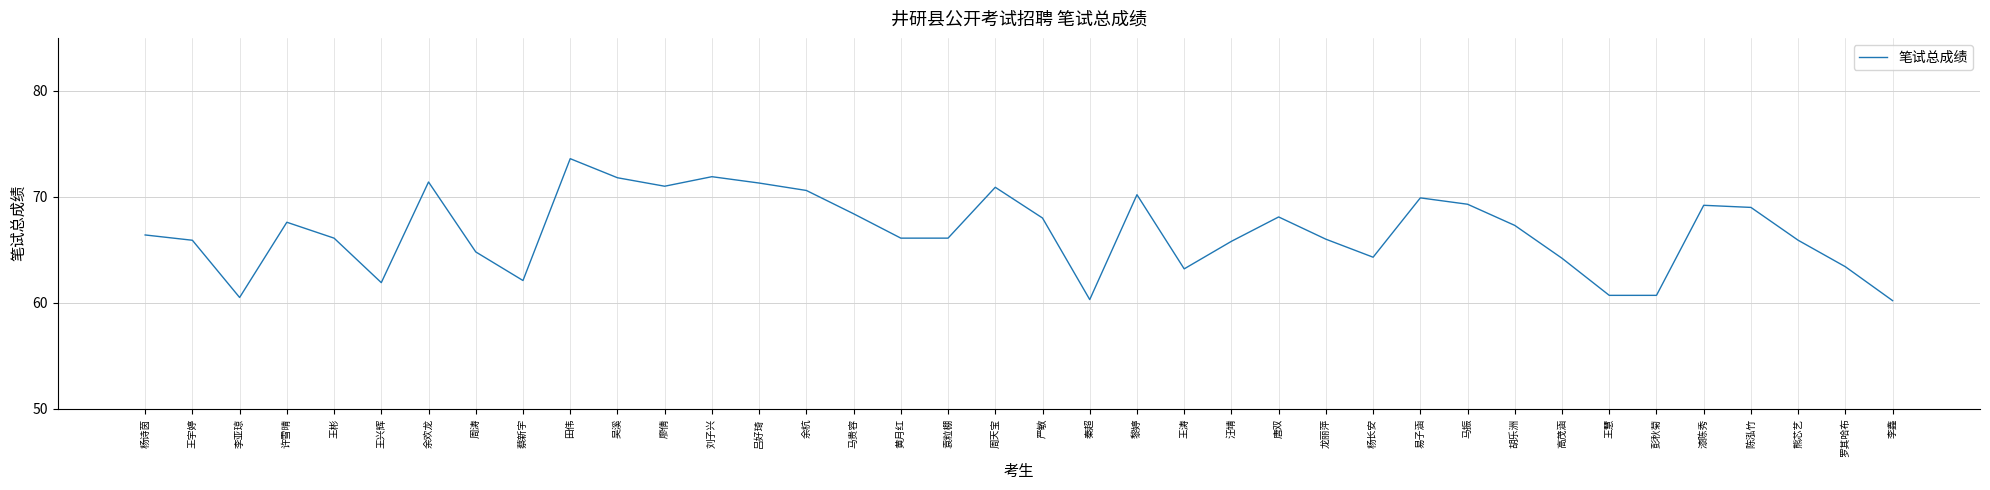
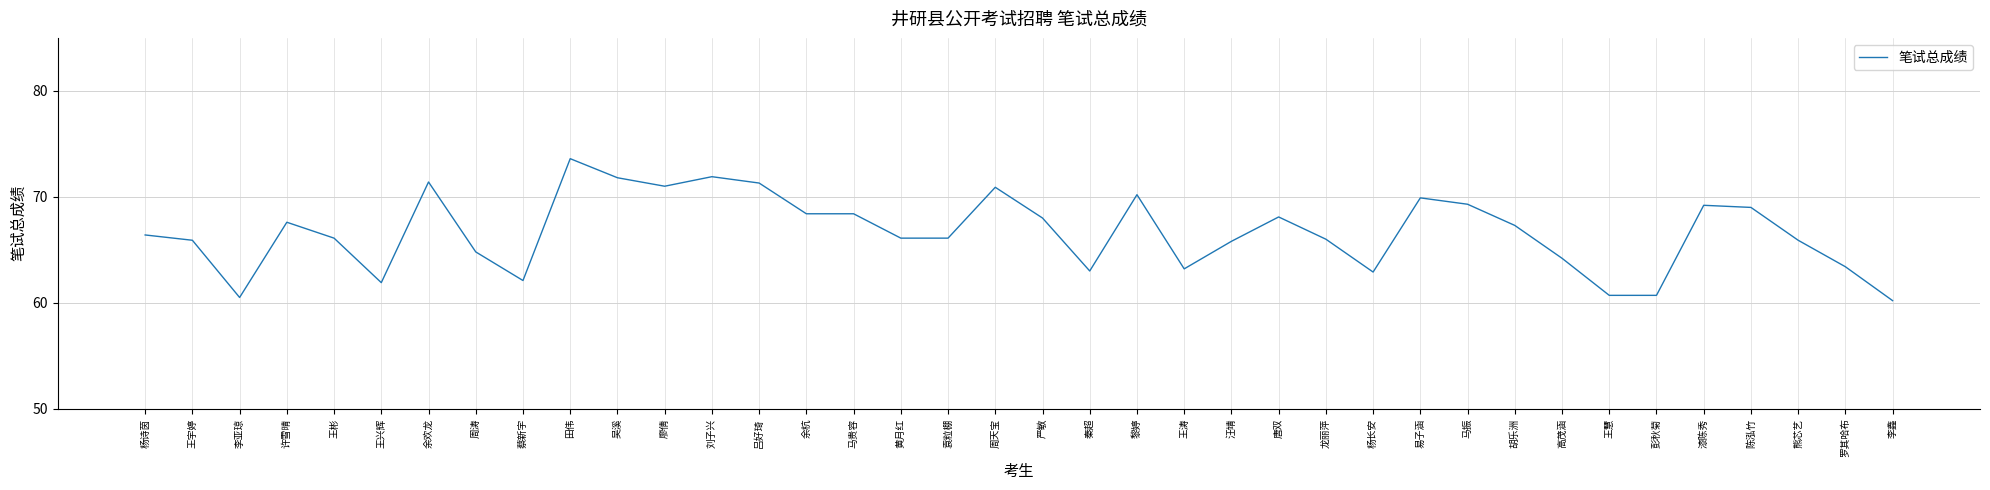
余杭: 70.6 -> 68.4
秦超: 60.3 -> 63.0
杨长安: 64.3 -> 62.9
